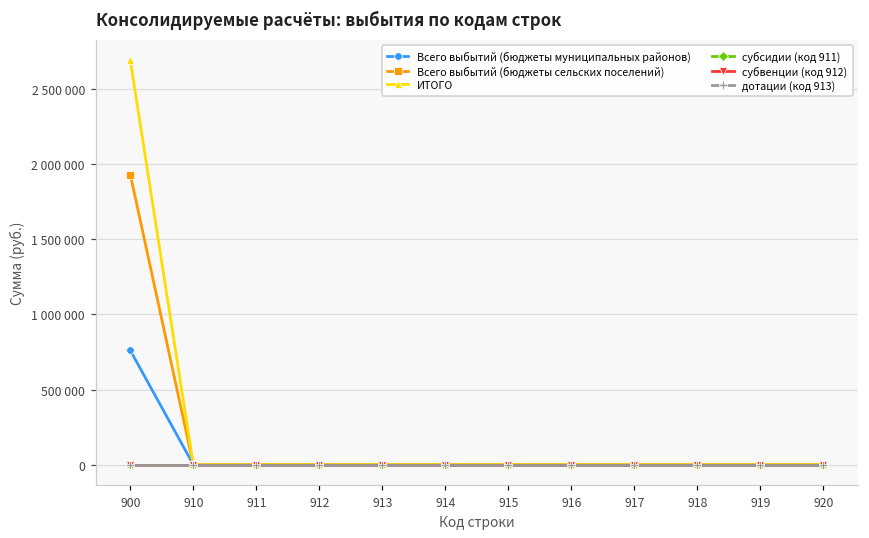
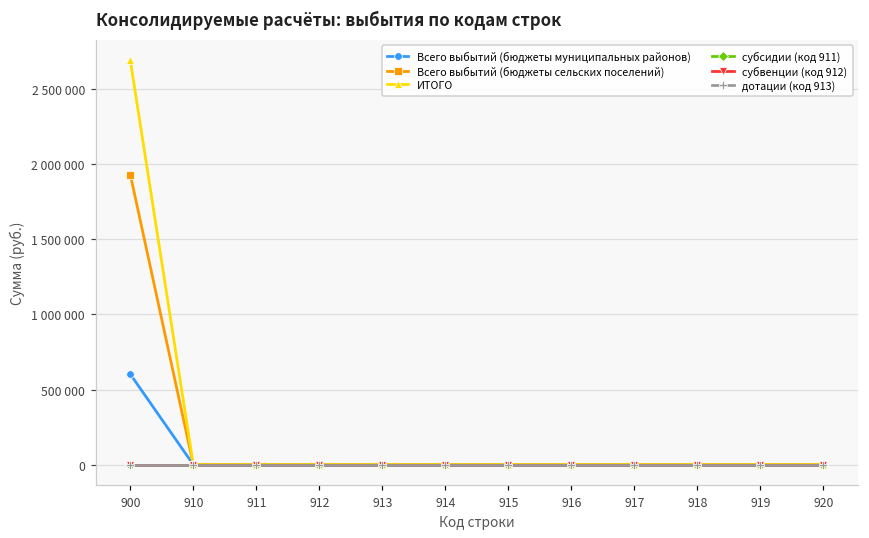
Всего выбытий (бюджеты муниципальных районов), 900: 760000 -> 600000
